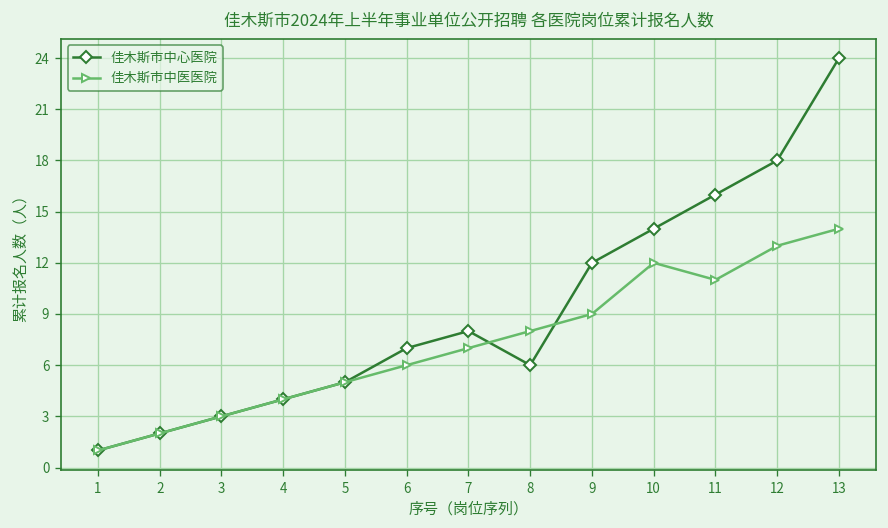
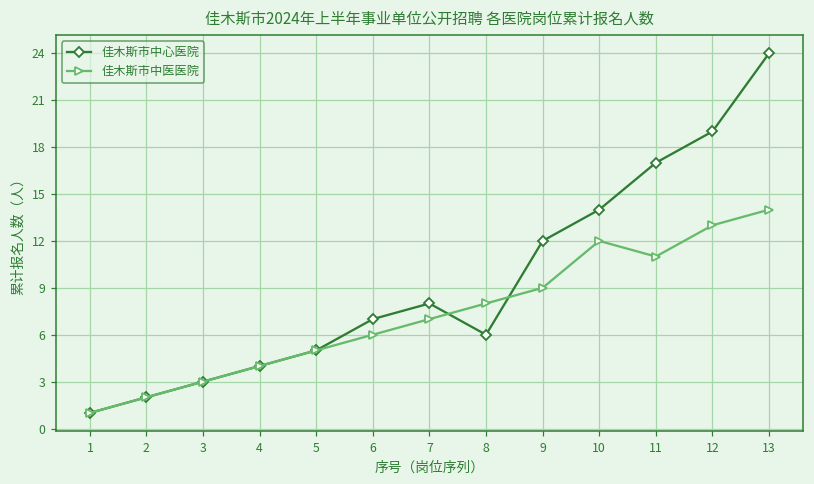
佳木斯市中心医院, 11: 16 -> 17
佳木斯市中心医院, 12: 18 -> 19
